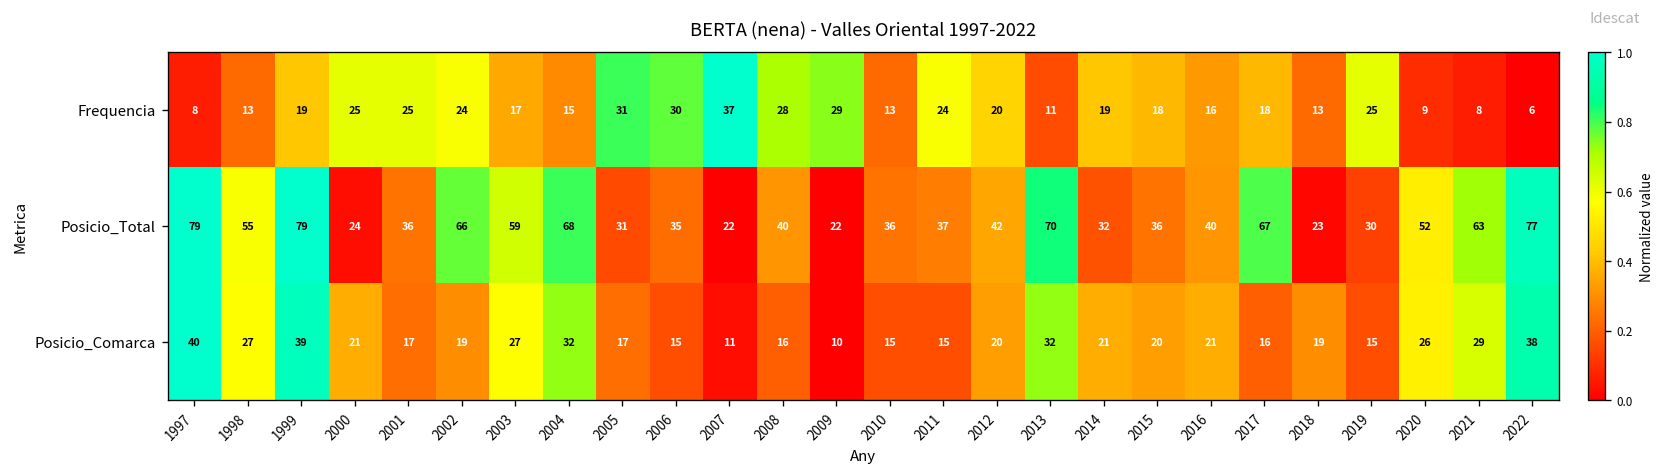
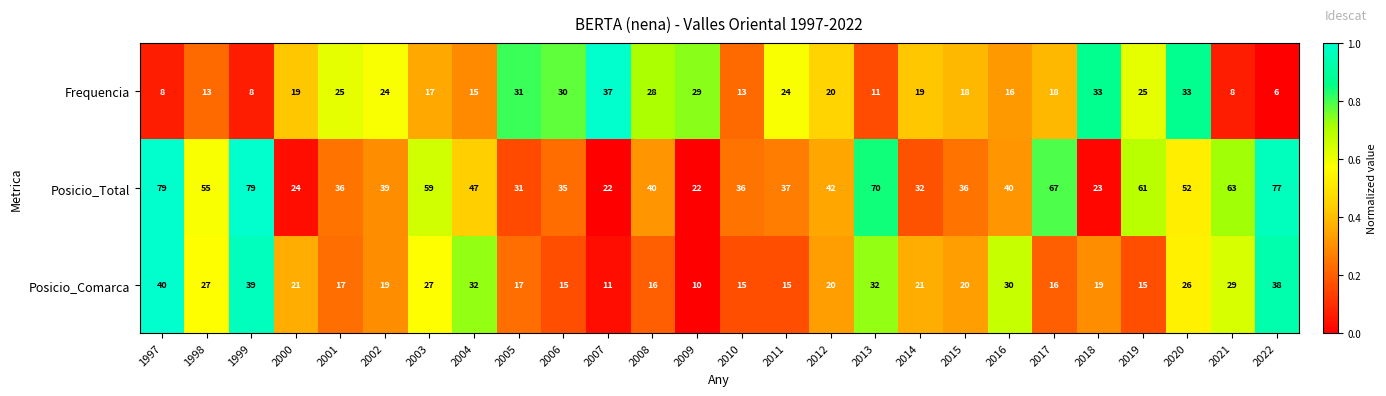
Frequencia, 1999: 19 -> 8
Frequencia, 2000: 25 -> 19
Frequencia, 2018: 13 -> 33
Frequencia, 2020: 9 -> 33
Posicio_Total, 2002: 66 -> 39
Posicio_Total, 2004: 68 -> 47
Posicio_Total, 2019: 30 -> 61
Posicio_Comarca, 2016: 21 -> 30
